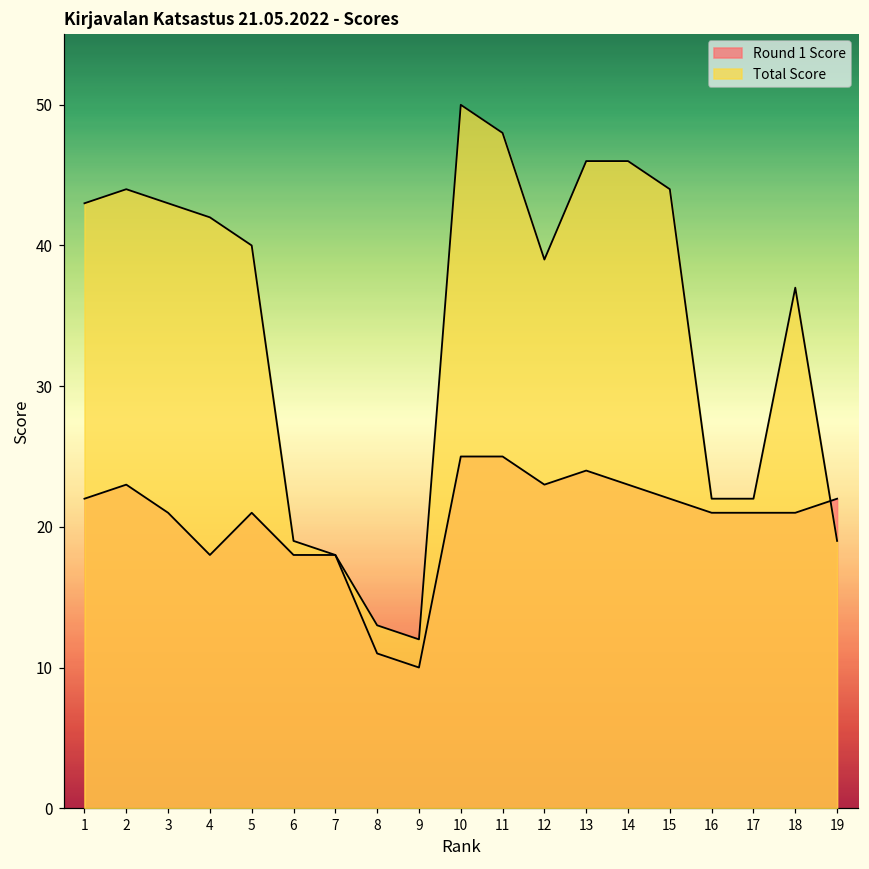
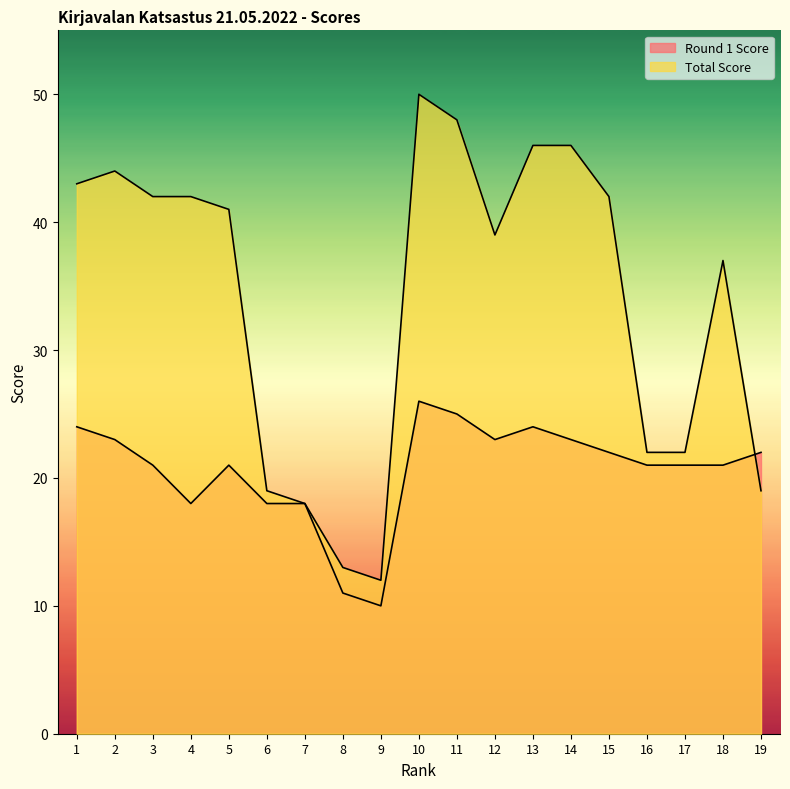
Round 1 Score, 1: 22 -> 24
Total Score, 3: 43 -> 42
Total Score, 5: 40 -> 41
Round 1 Score, 10: 25 -> 26
Total Score, 15: 44 -> 42
